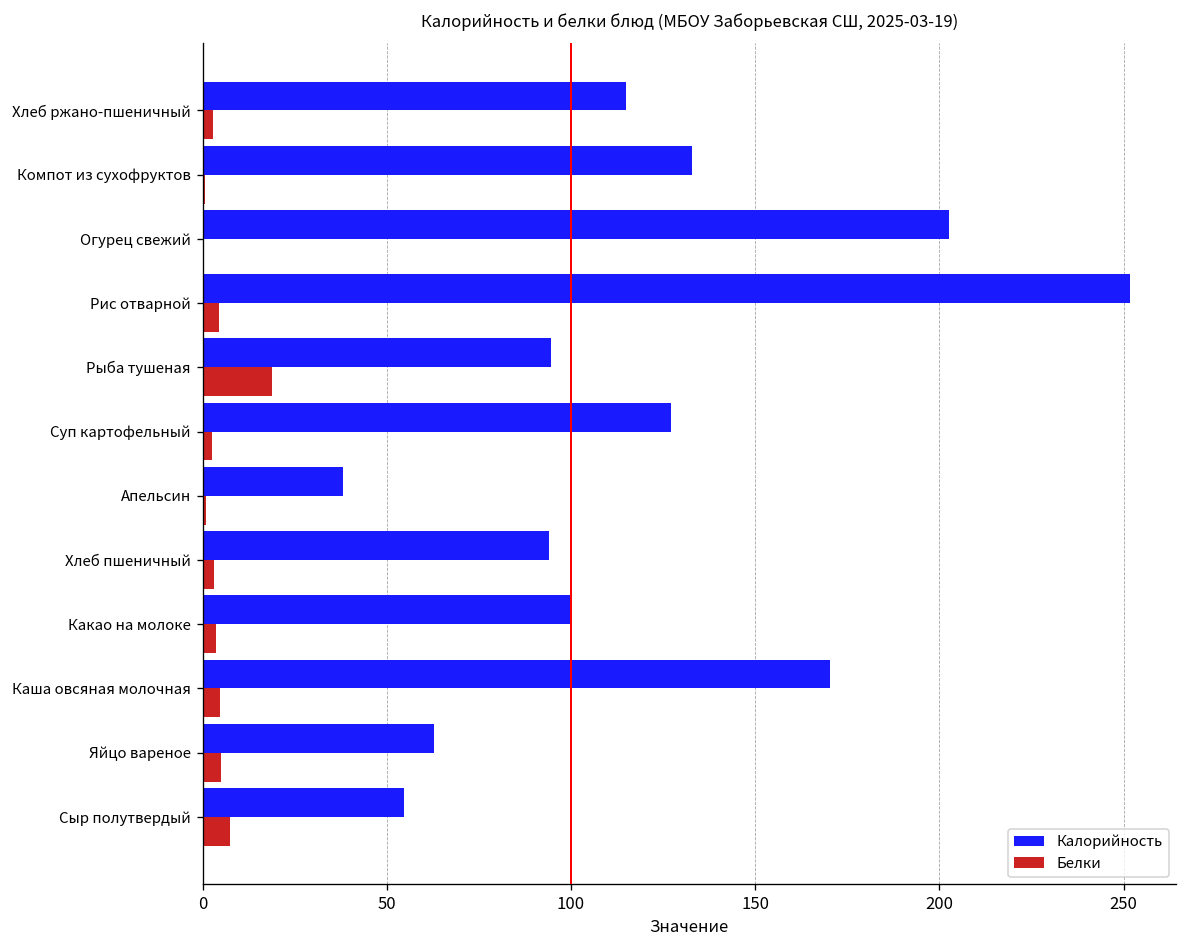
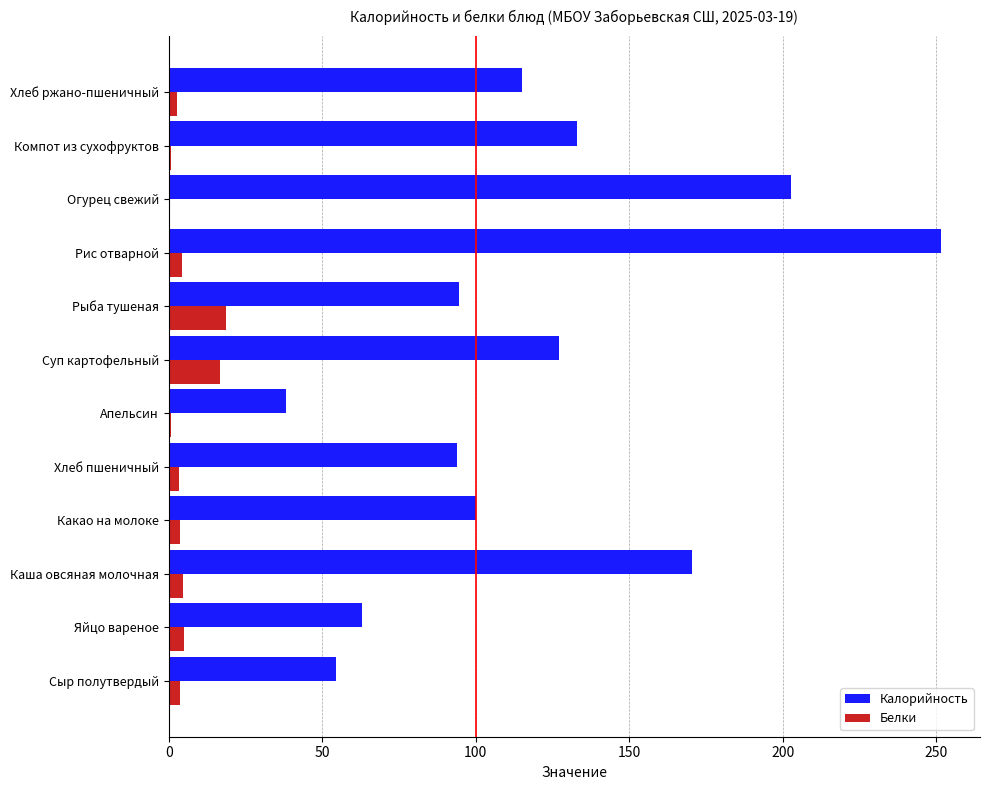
Белки, Суп картофельный: 3 -> 17
Белки, Сыр полутвердый: 8 -> 3
